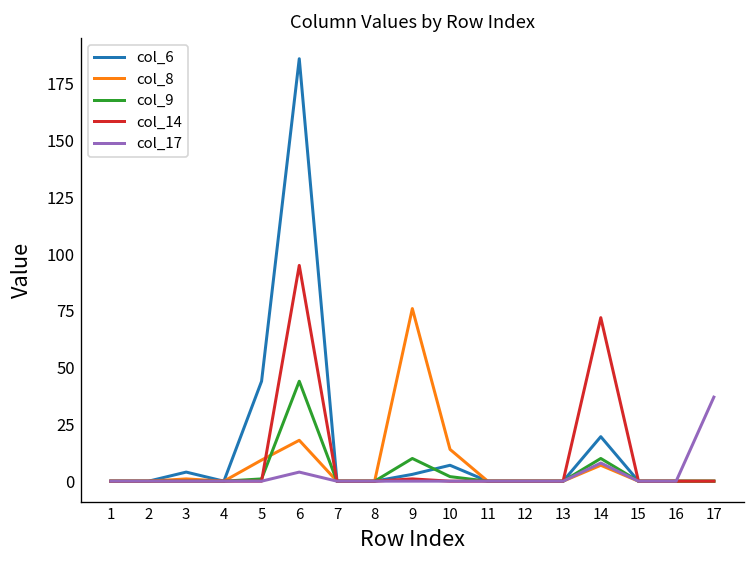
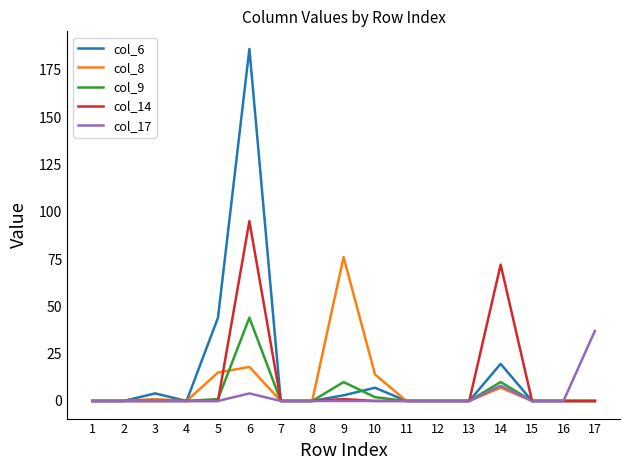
col_8, 5: 9 -> 15
